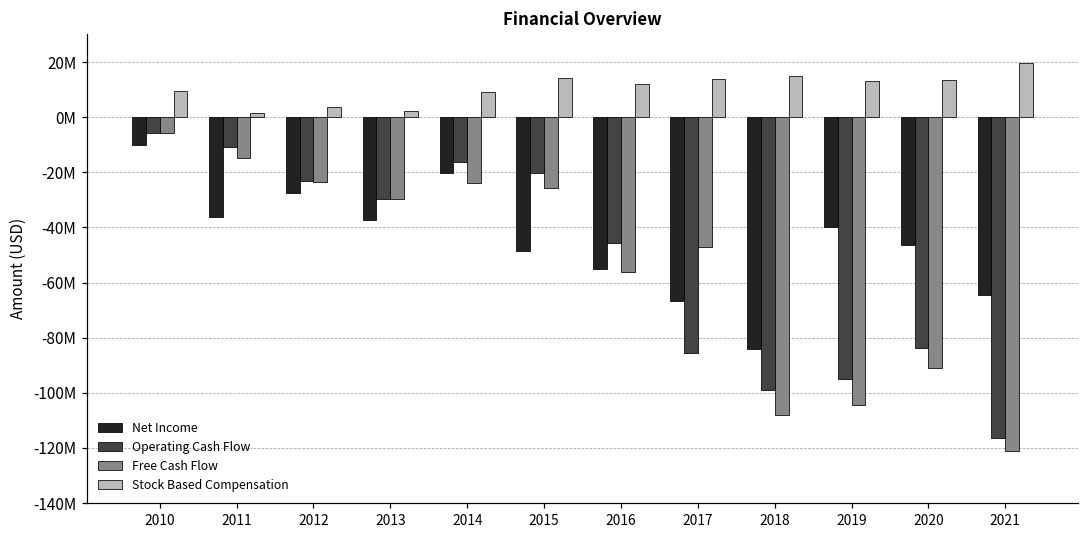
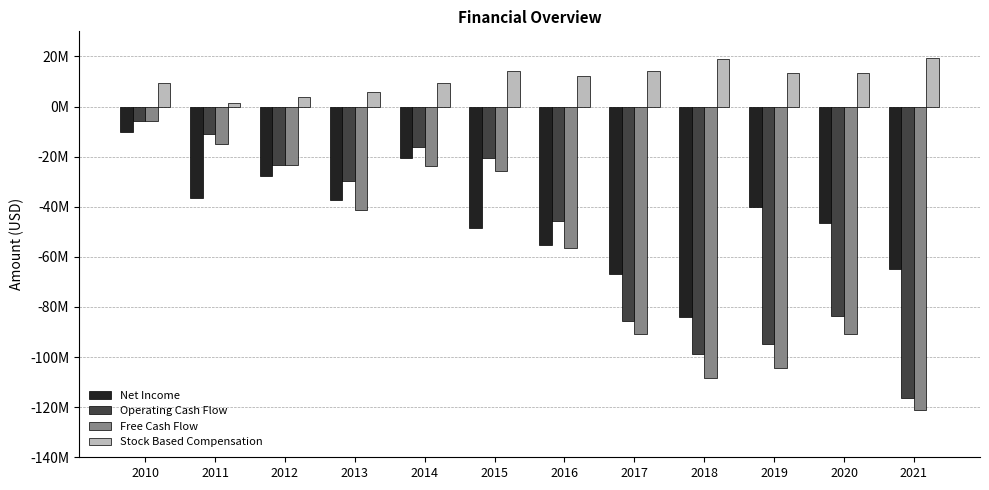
Free Cash Flow, 2013: -30000000 -> -41000000
Stock Based Compensation, 2013: 2000000 -> 6000000
Free Cash Flow, 2017: -47000000 -> -91000000
Stock Based Compensation, 2018: 15000000 -> 19000000
